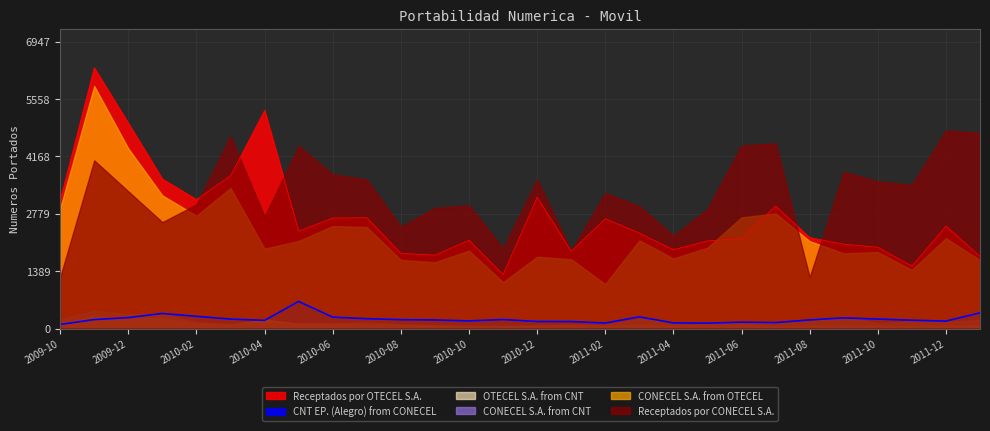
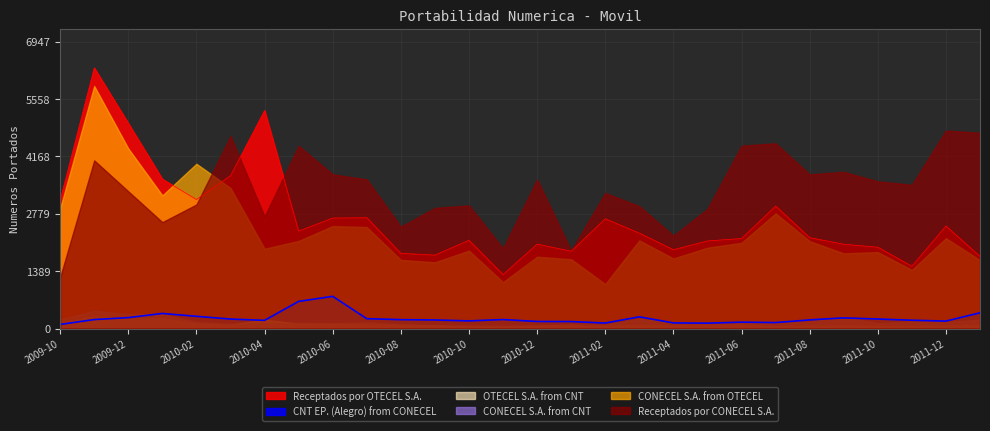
CONECEL S.A. from OTECEL, 2010-02: 2700 -> 4000
CNT EP. (Alegro) from CONECEL, 2010-06: 300 -> 800
Receptados por OTECEL S.A., 2010-12: 3200 -> 2000
CONECEL S.A. from OTECEL, 2011-06: 2700 -> 2100
Receptados por CONECEL S.A., 2011-08: 1200 -> 3700
